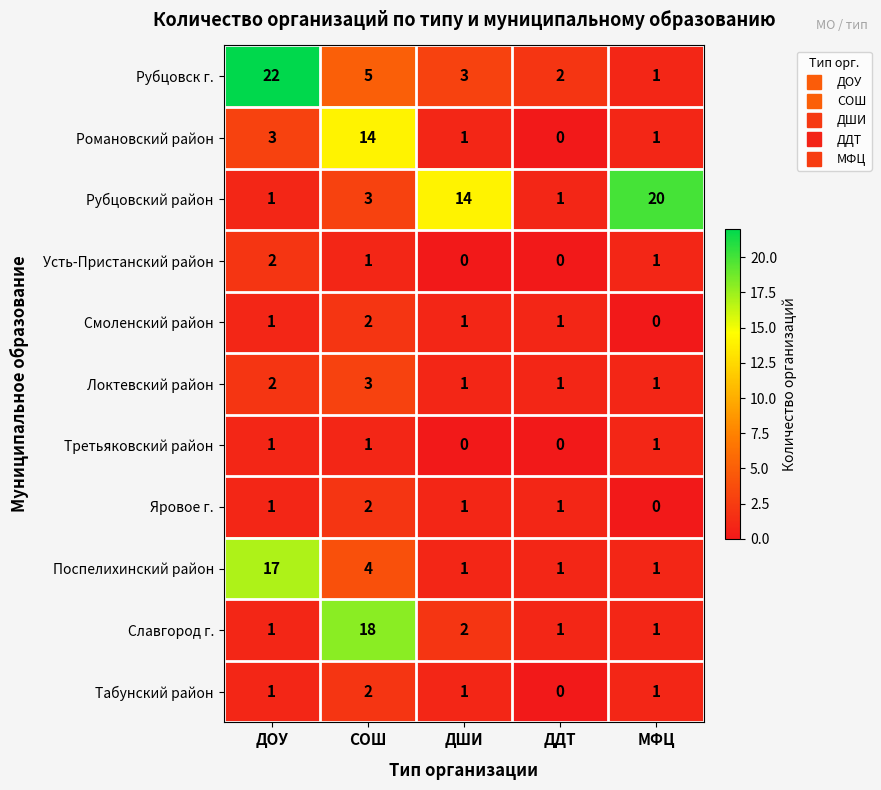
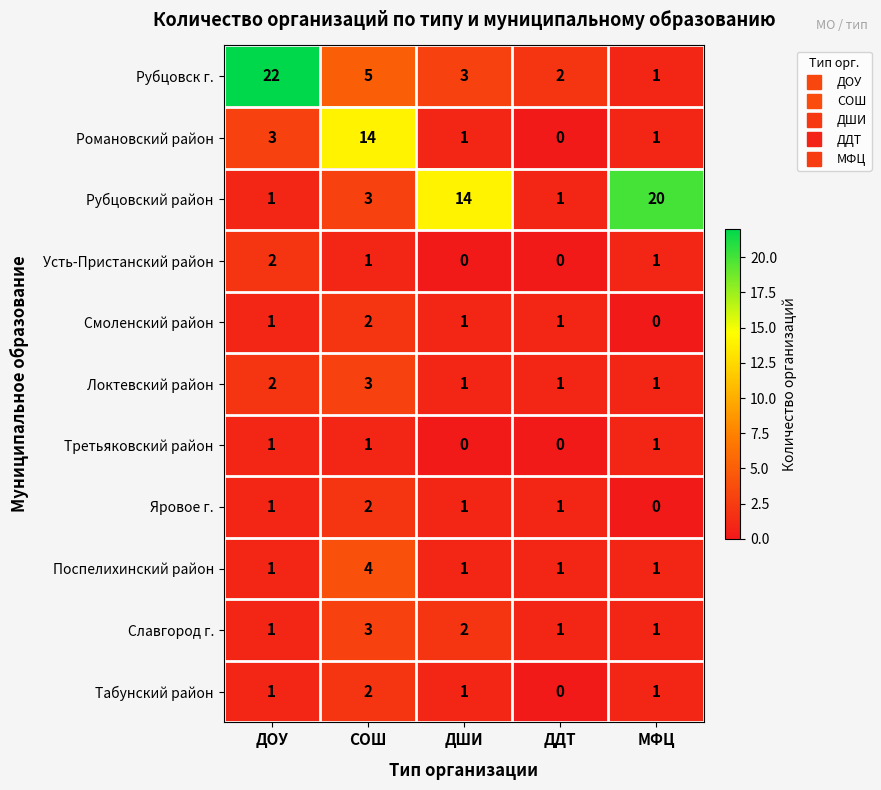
Поспелихинский район, ДОУ: 17 -> 1
Славгород г., СОШ: 18 -> 3
